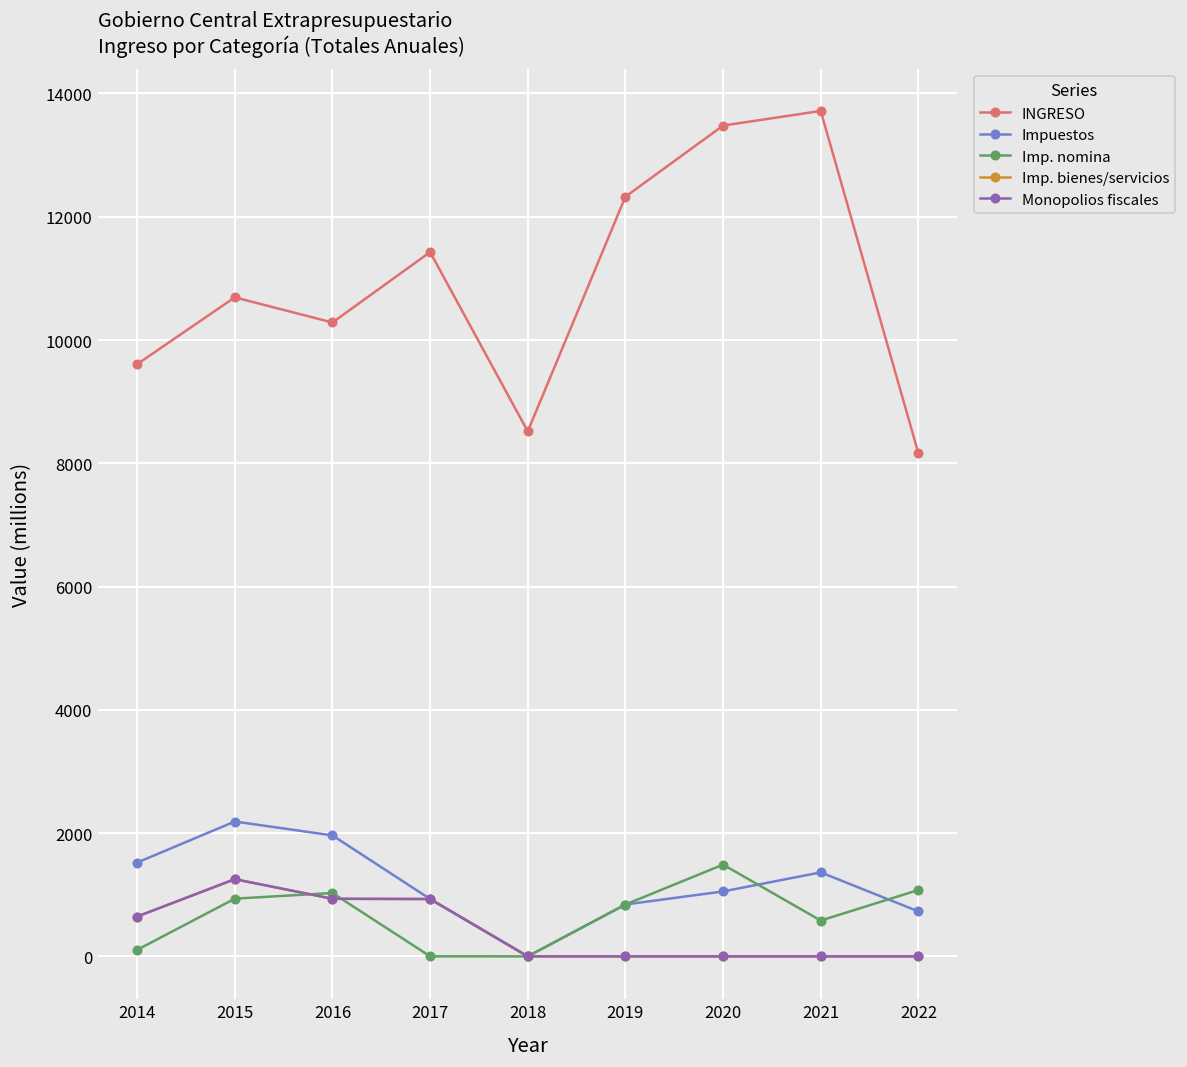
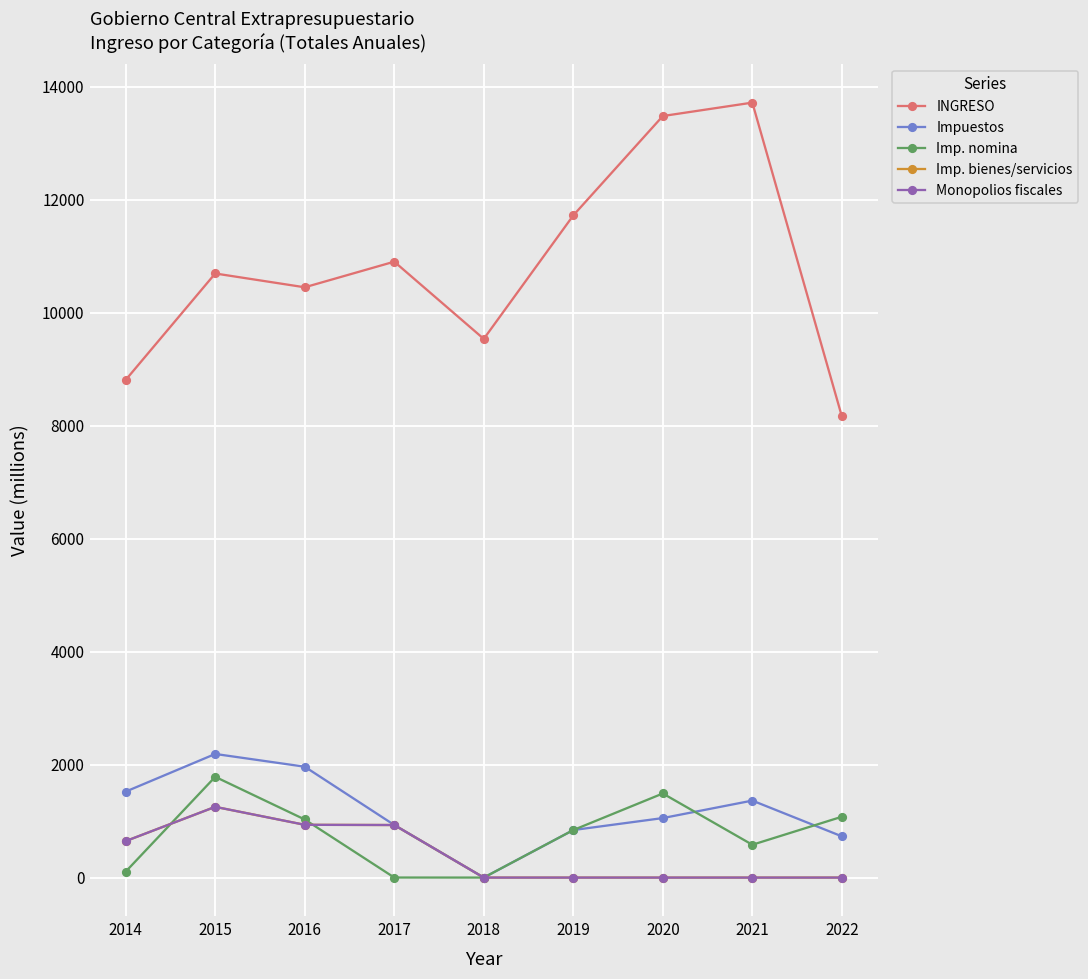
INGRESO, 2014: 9600 -> 8800
Imp. nomina, 2015: 900 -> 1800
INGRESO, 2016: 10300 -> 10400
INGRESO, 2017: 11400 -> 10900
INGRESO, 2018: 8500 -> 9500
INGRESO, 2019: 12300 -> 11700
